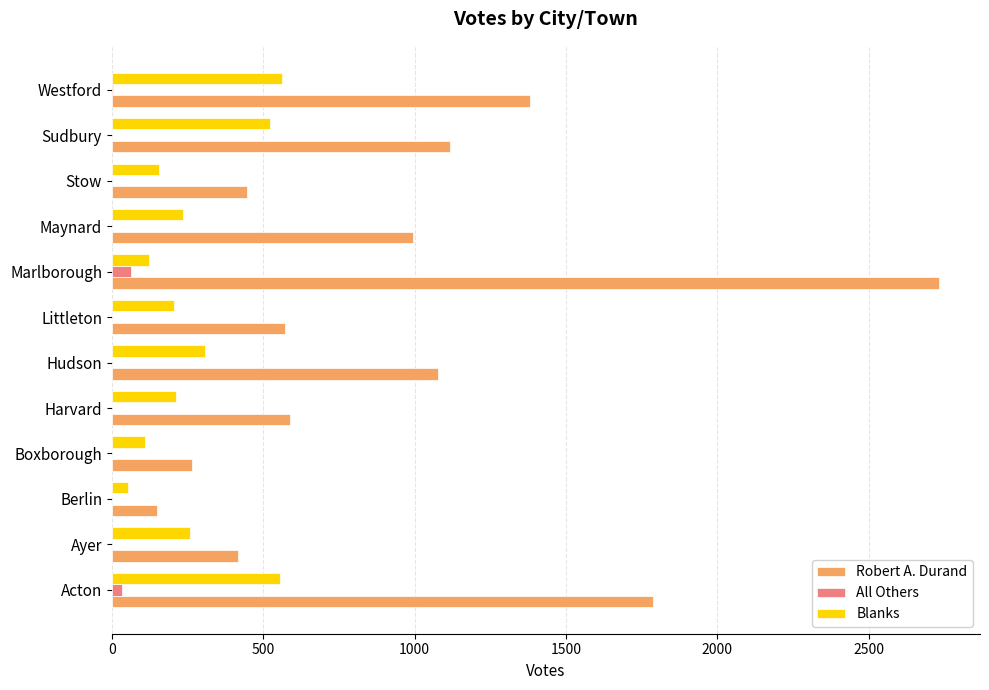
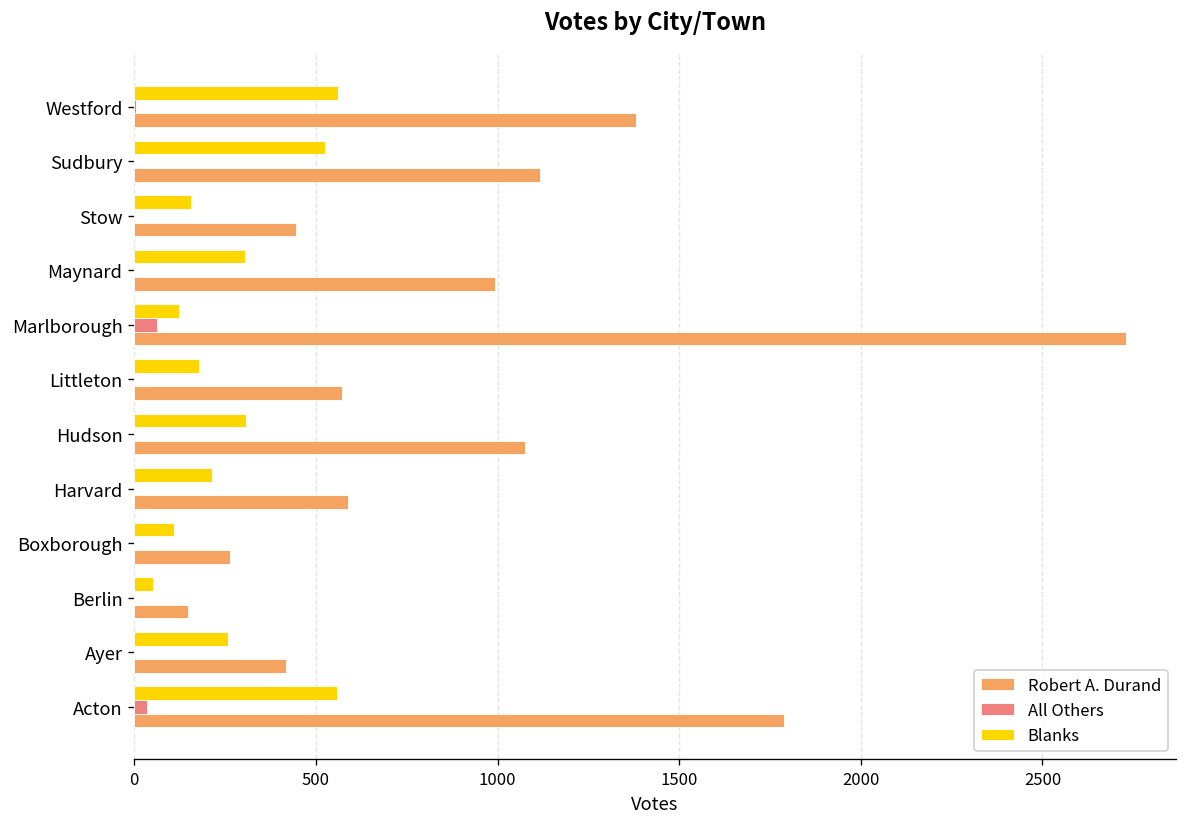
Blanks, Maynard: 240 -> 310
Blanks, Littleton: 210 -> 180
